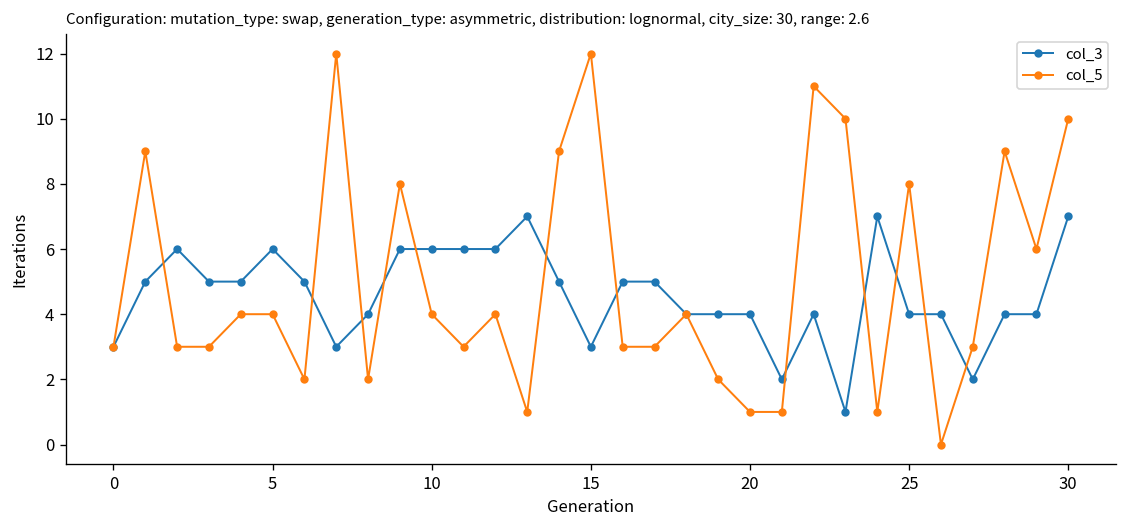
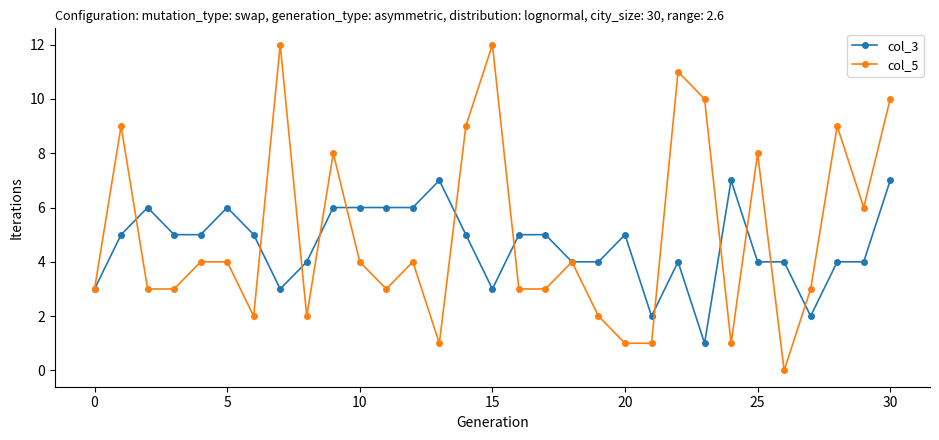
col_3, 20: 4 -> 5
